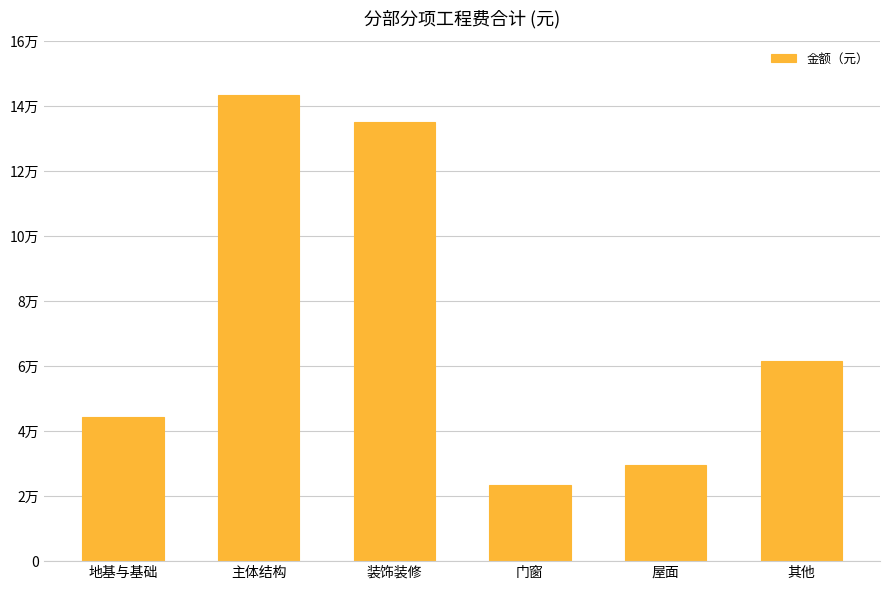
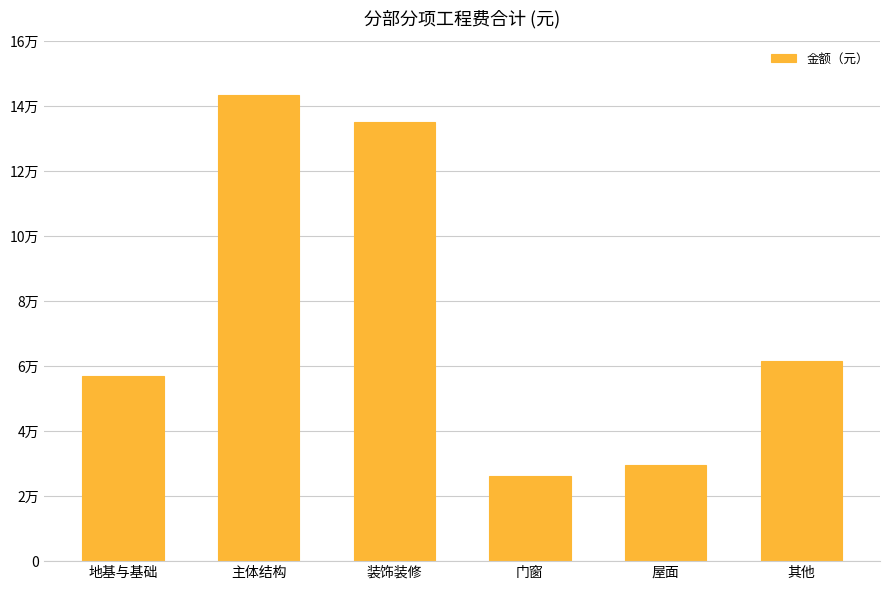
地基与基础: 4.4万 -> 5.7万
门窗: 2.3万 -> 2.6万
